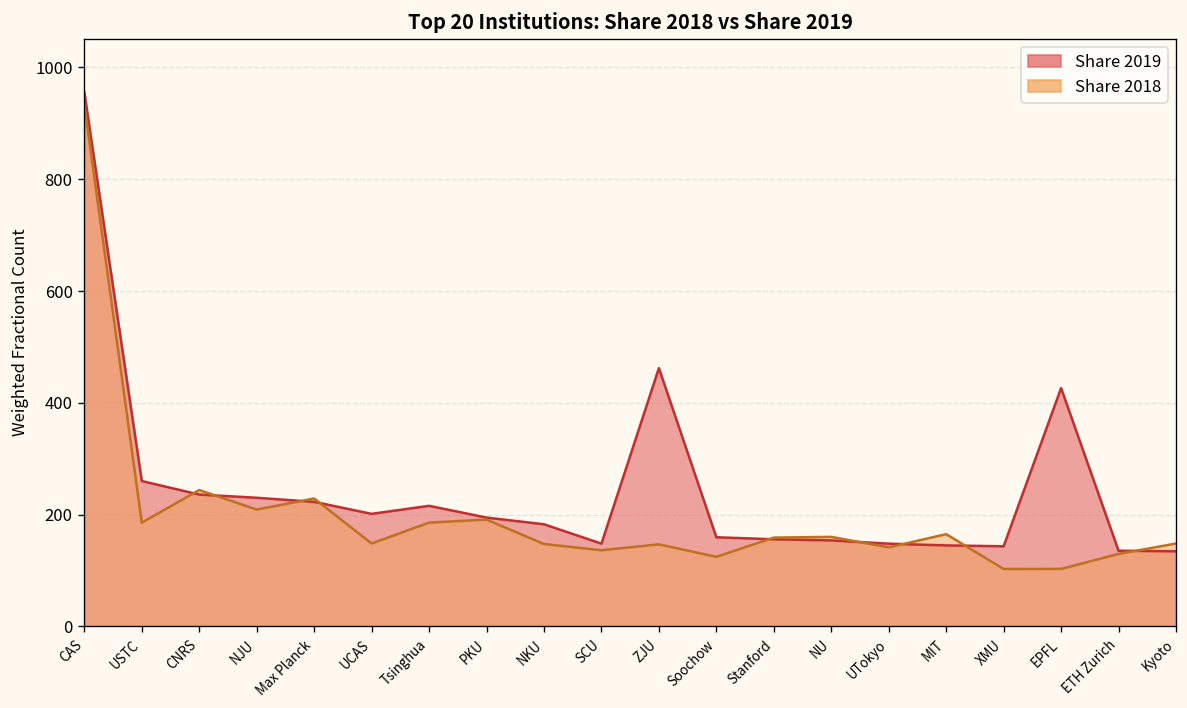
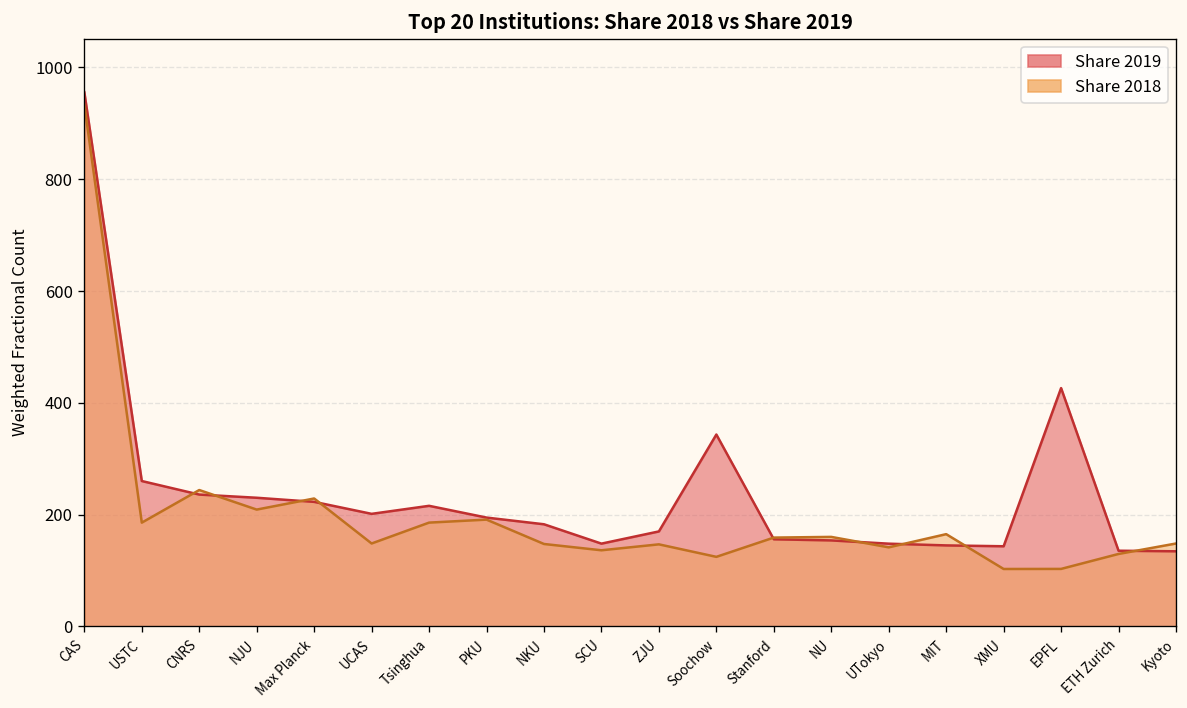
Share 2019, ZJU: 460 -> 170
Share 2019, Soochow: 160 -> 340
